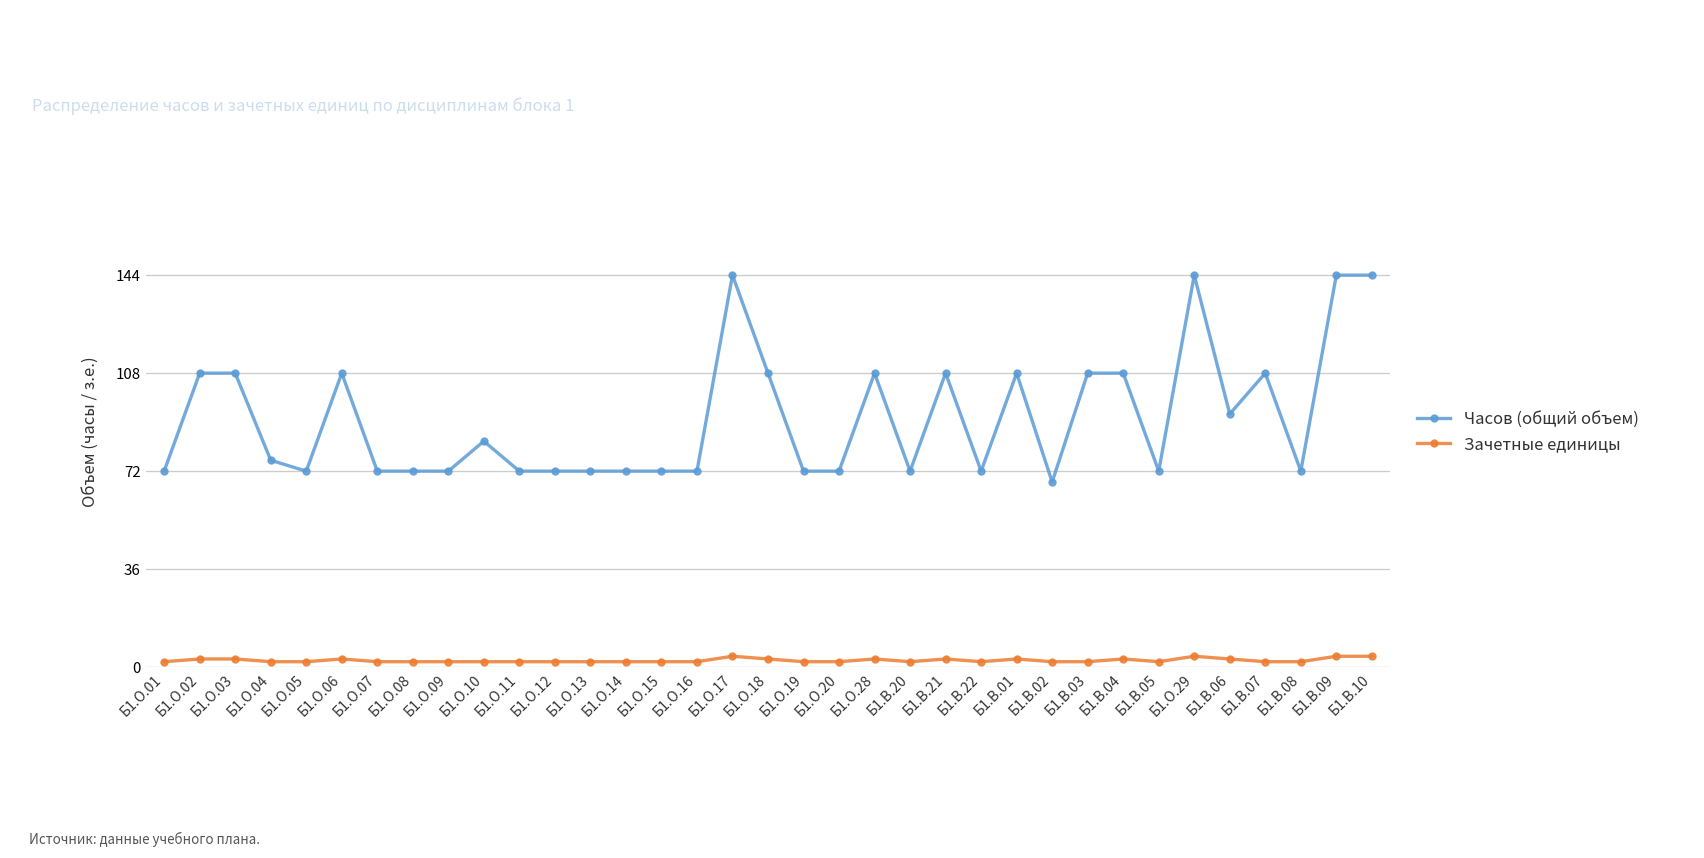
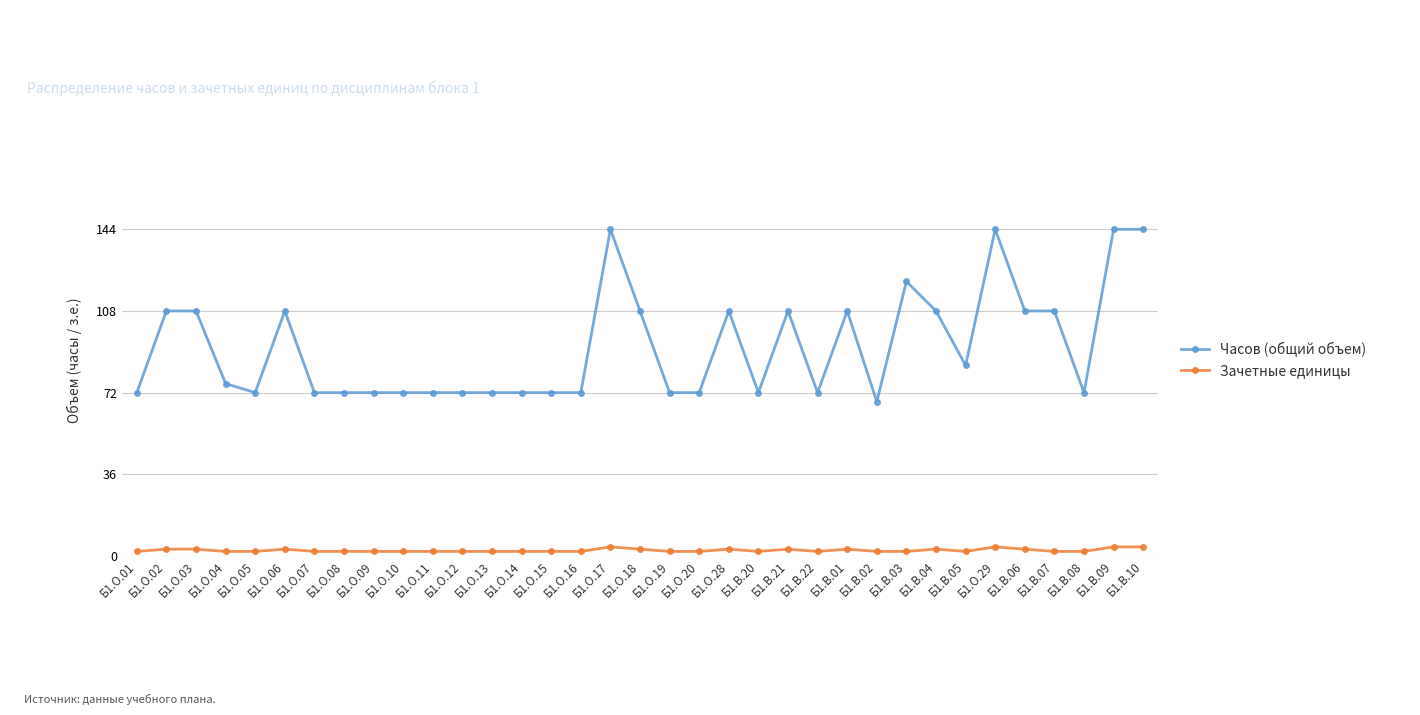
Часов (общий объем), Б1.О.10: 83 -> 72
Часов (общий объем), Б1.В.03: 108 -> 121
Часов (общий объем), Б1.В.05: 72 -> 84
Часов (общий объем), Б1.В.06: 93 -> 108
